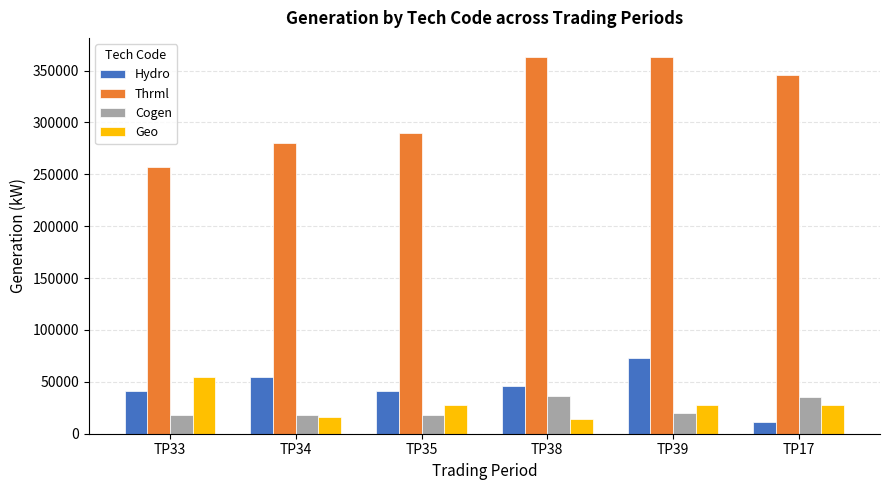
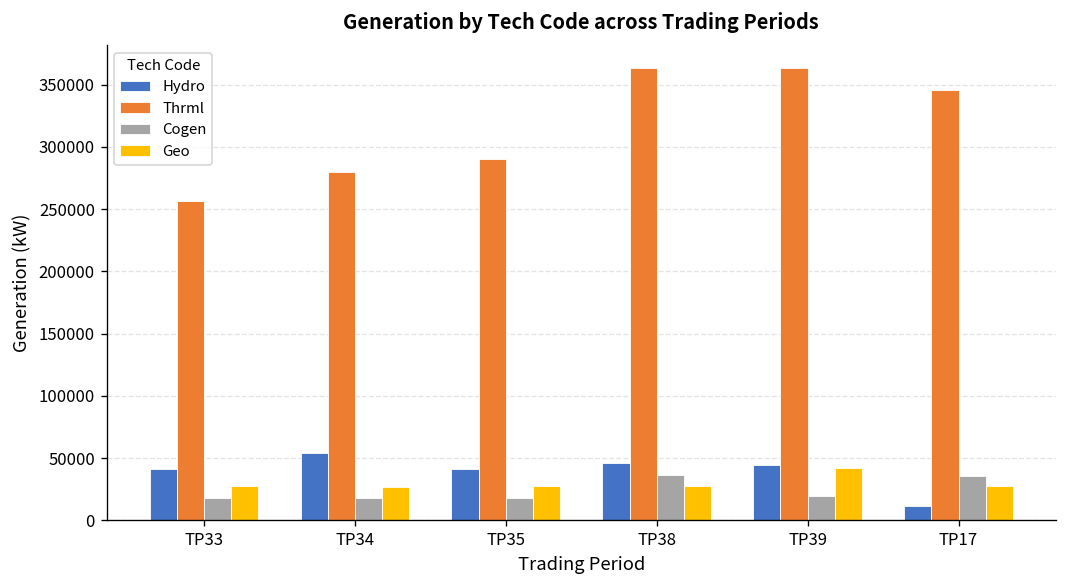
Geo, TP33: 55000 -> 27000
Geo, TP34: 16000 -> 27000
Geo, TP38: 14000 -> 28000
Hydro, TP39: 73000 -> 44000
Geo, TP39: 28000 -> 42000
